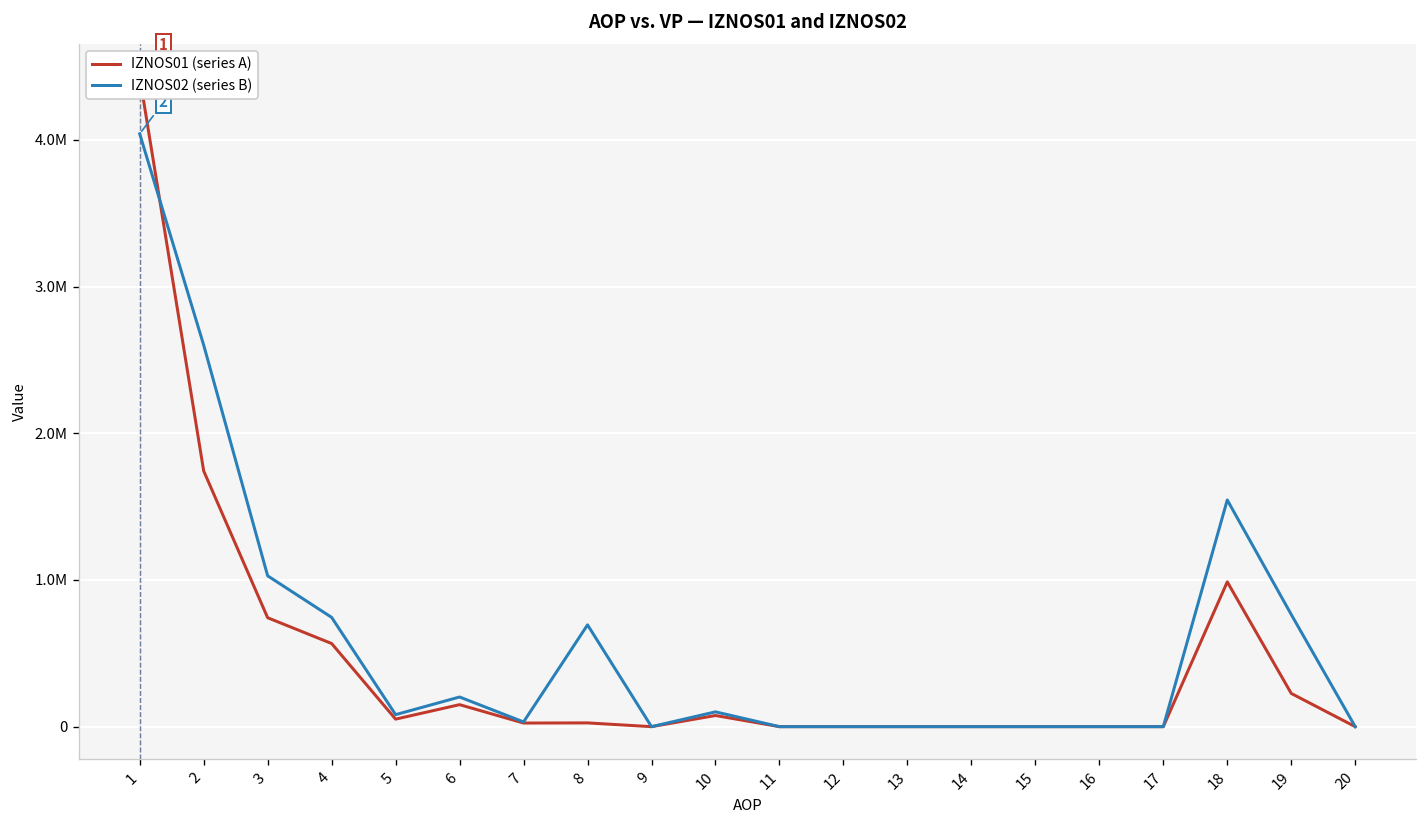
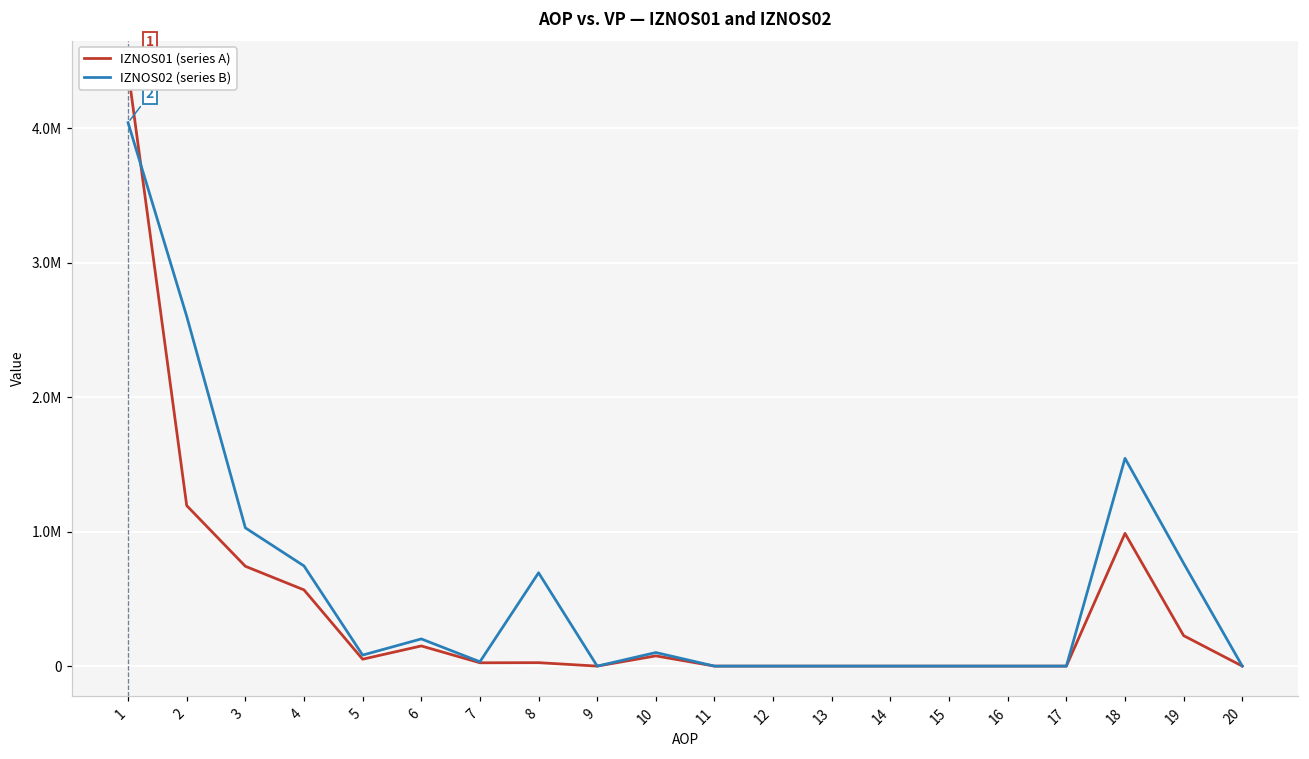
IZNOS01 (series A), 2: 1740000 -> 1190000
